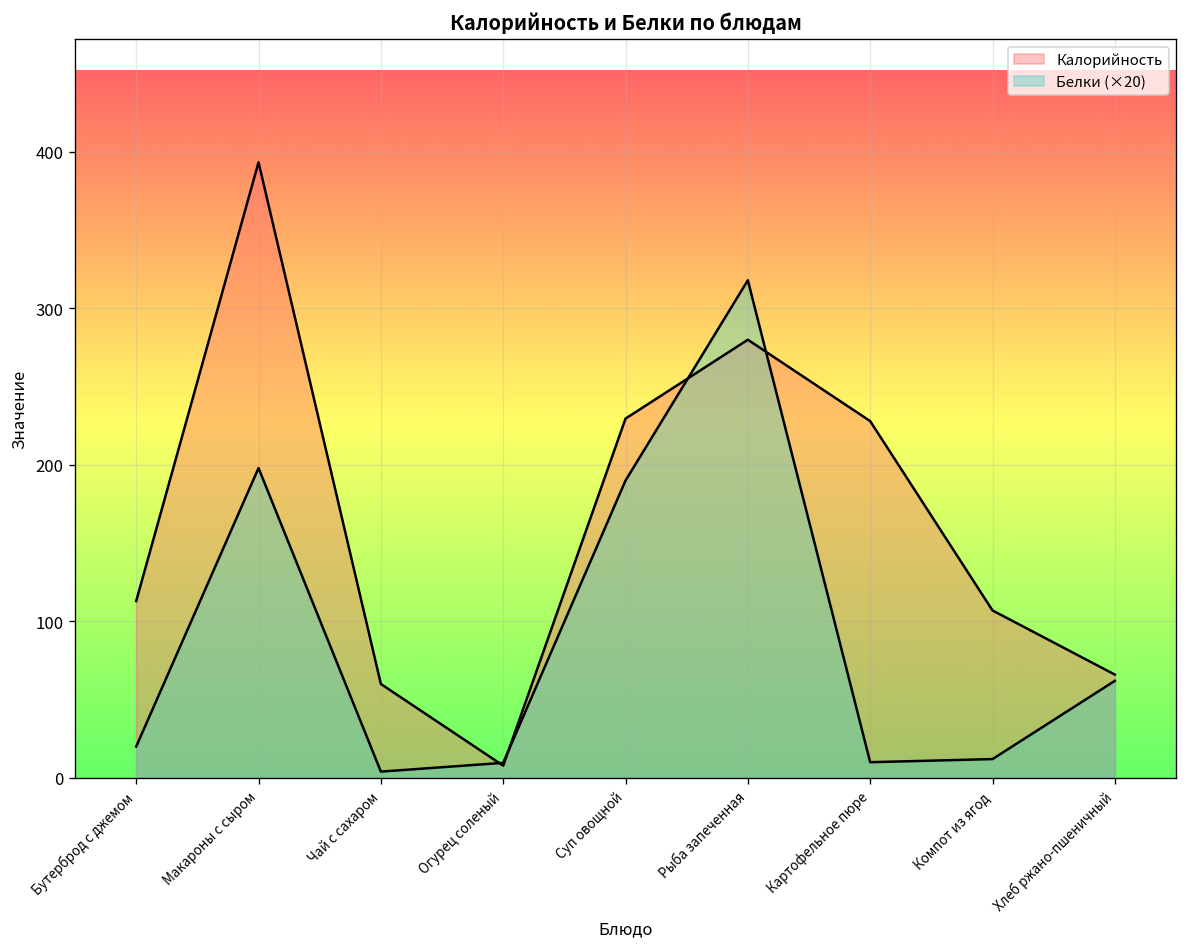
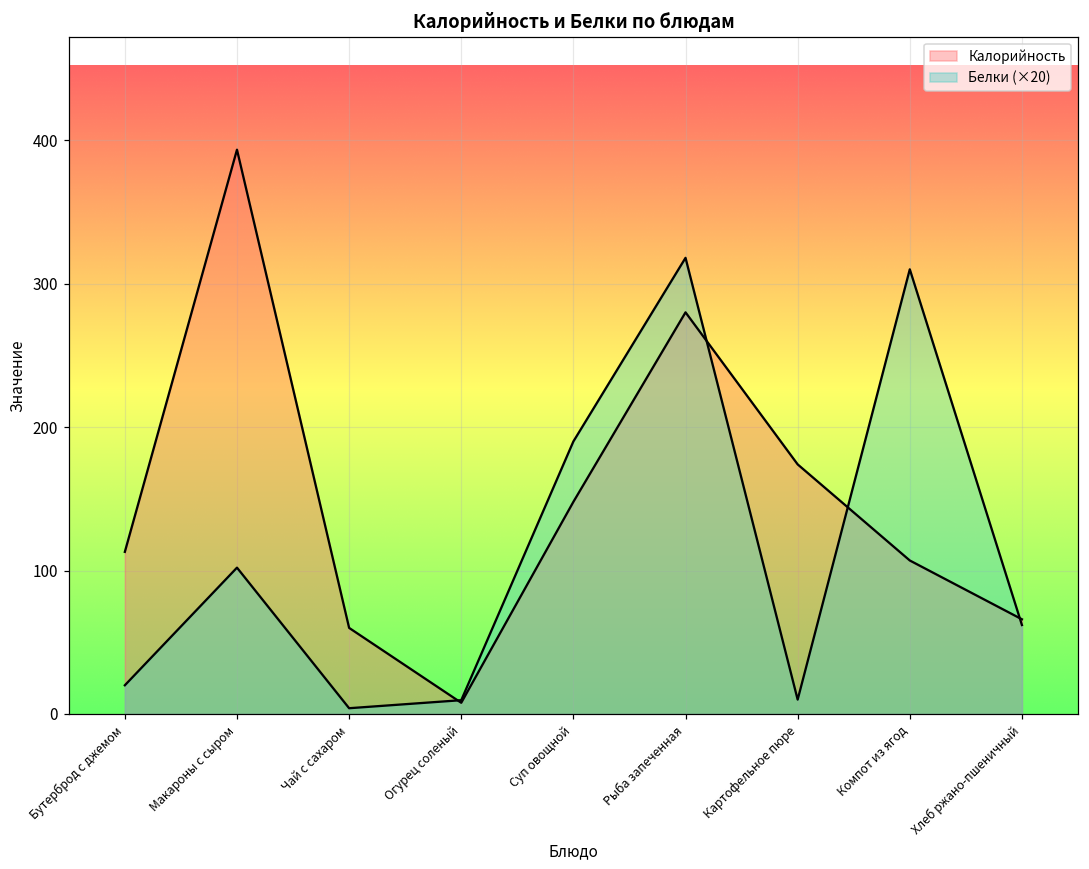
Белки (×20), Макароны с сыром: 198 -> 102
Калорийность, Суп овощной: 230 -> 148
Калорийность, Картофельное пюре: 228 -> 174
Белки (×20), Компот из ягод: 12 -> 310
